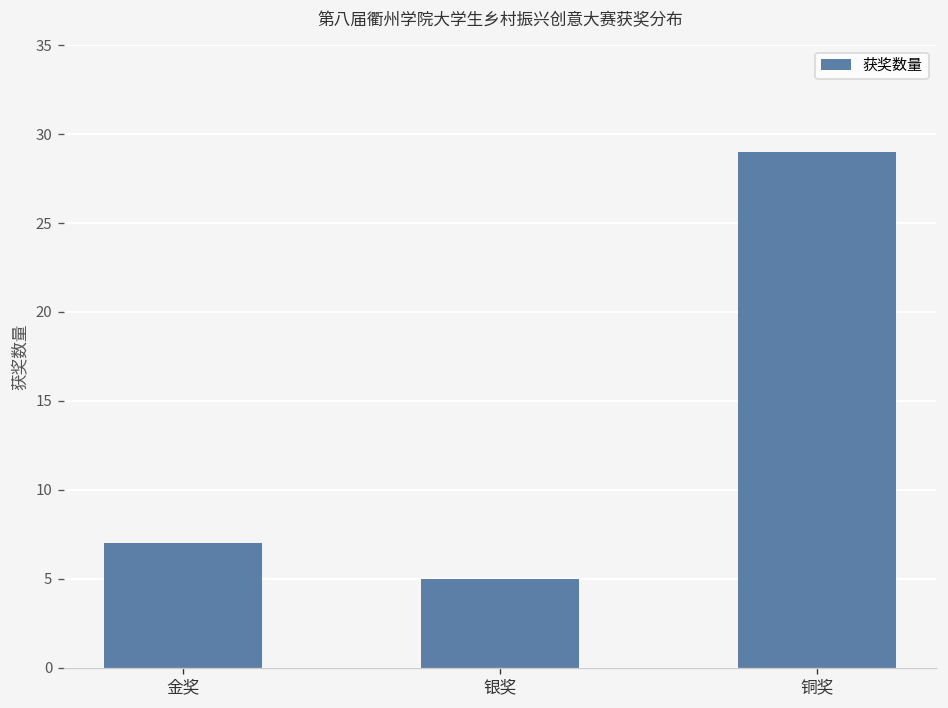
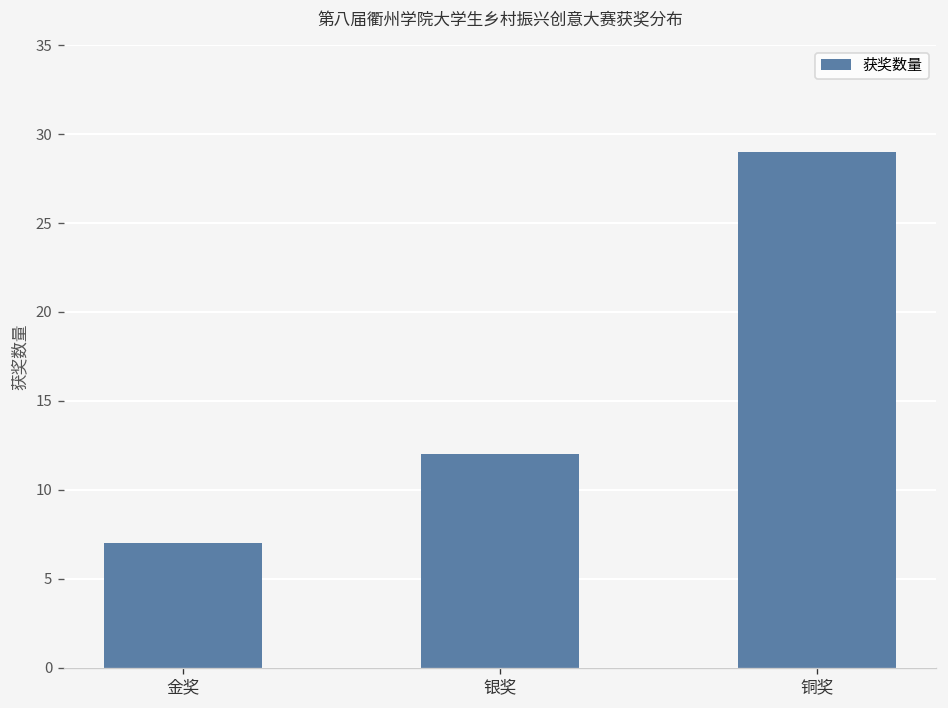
银奖: 5 -> 12
